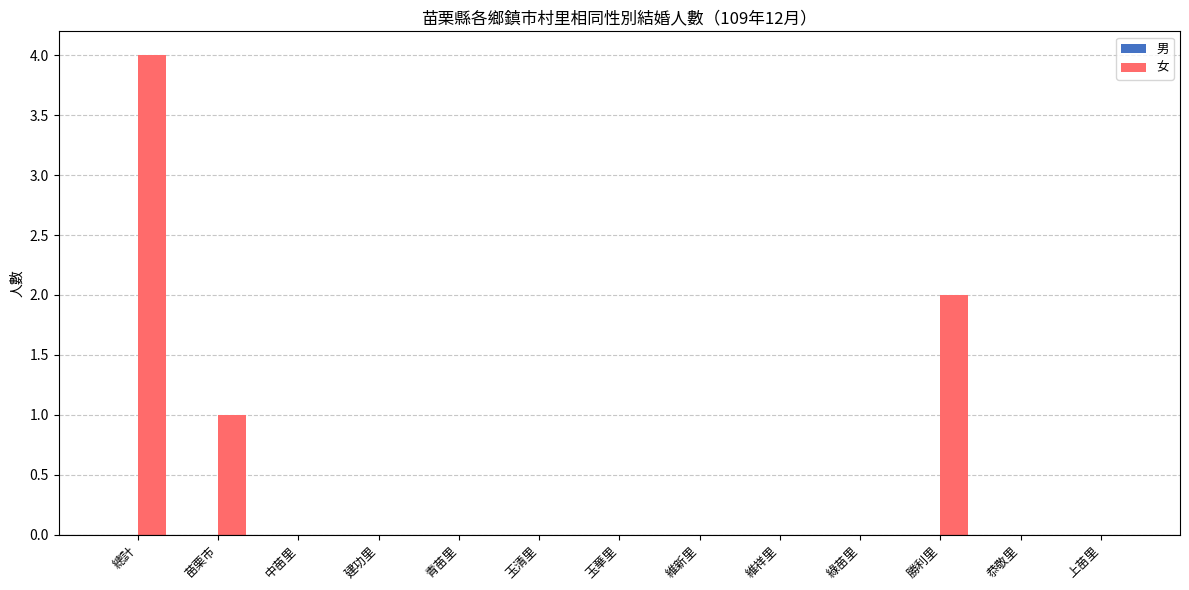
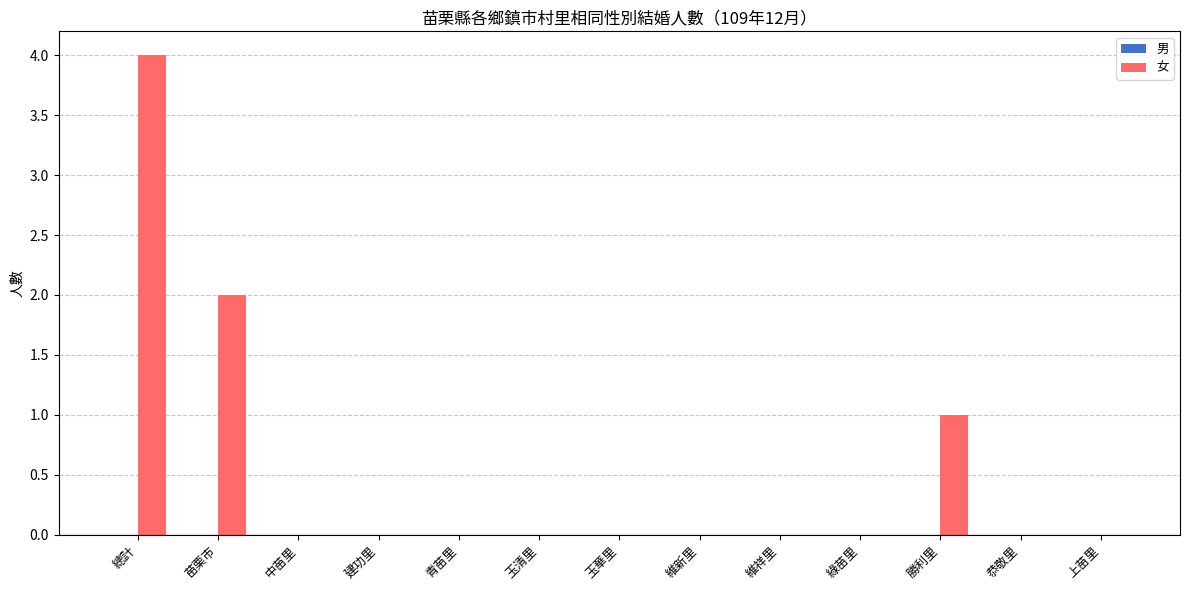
女, 苗栗市: 1 -> 2
女, 勝利里: 2 -> 1
